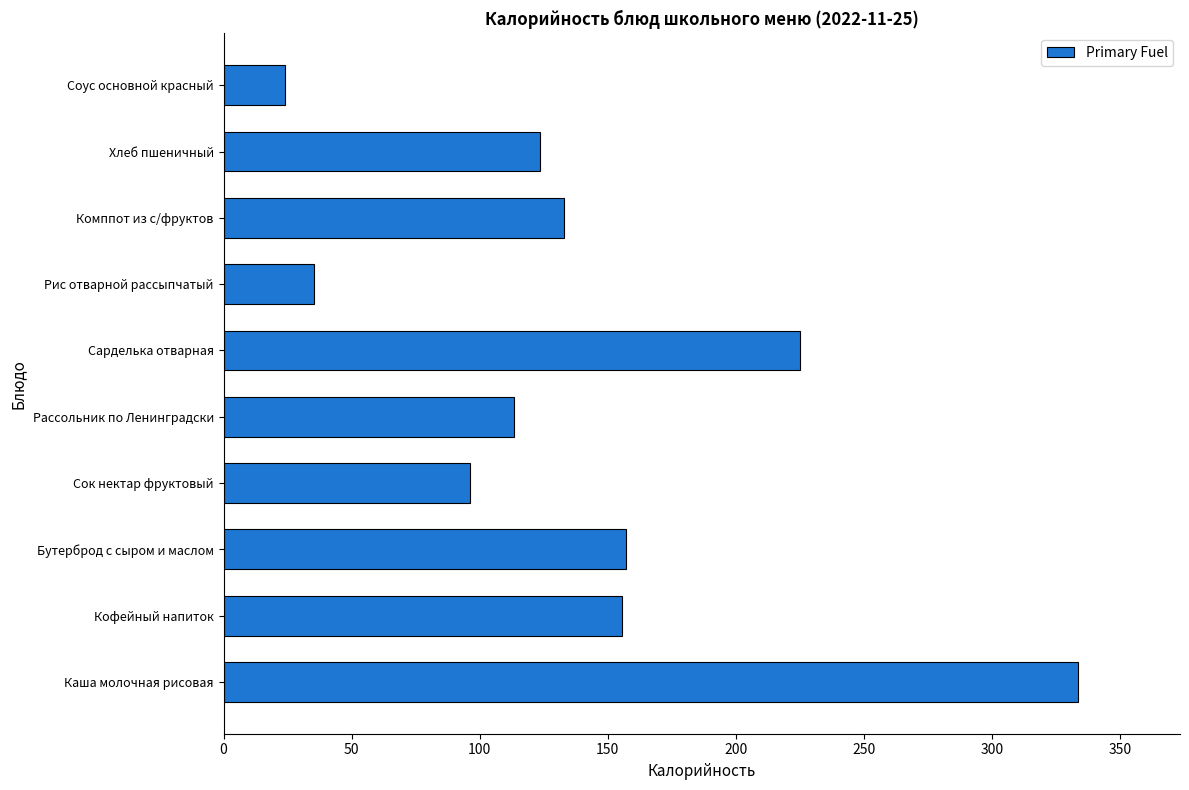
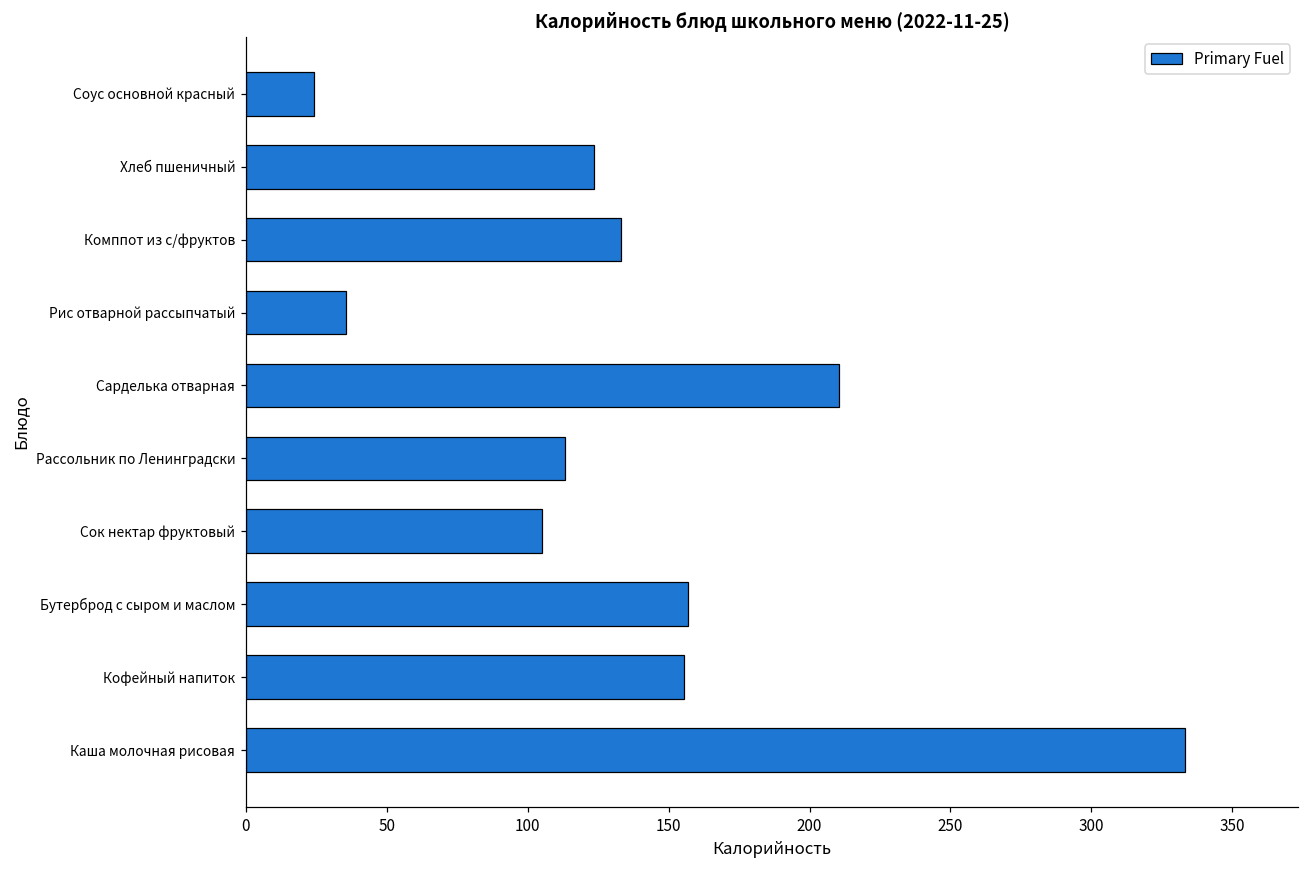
Сарделька отварная: 225 -> 211
Сок нектар фруктовый: 96 -> 105
